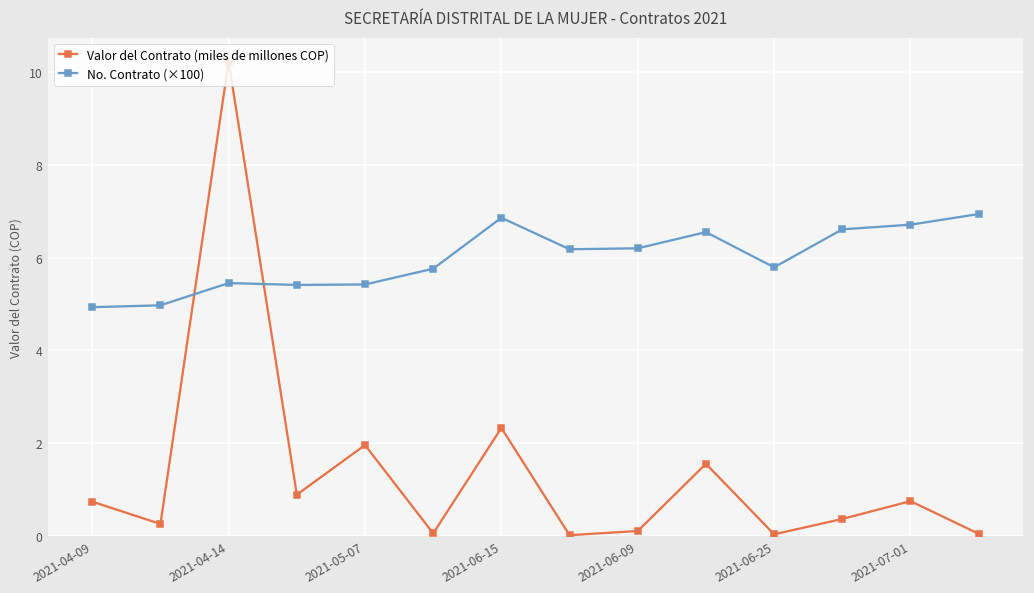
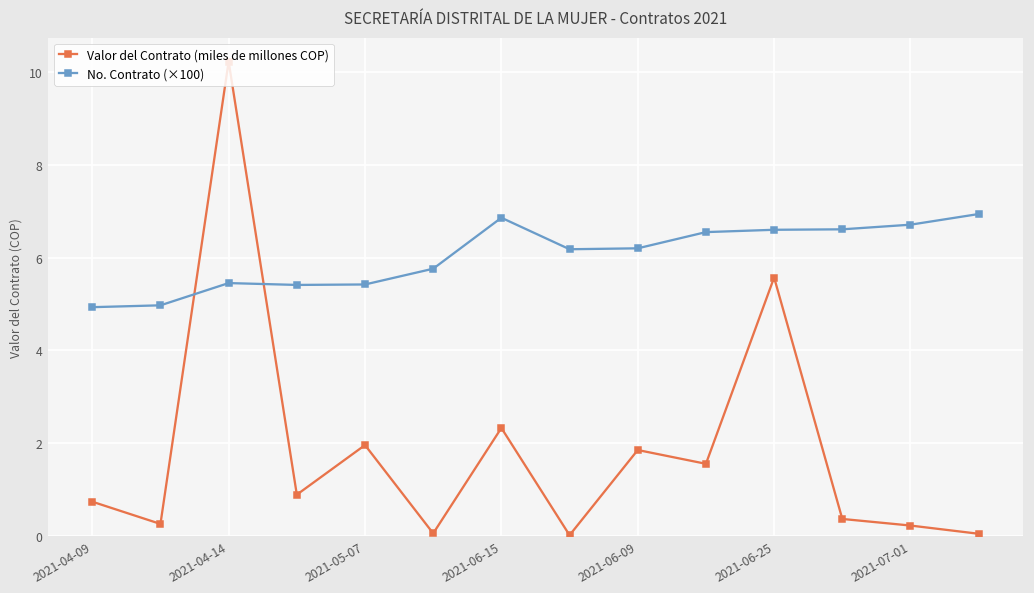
Valor del Contrato (miles de millones COP), 2021-06-09: 0.1 -> 1.8
Valor del Contrato (miles de millones COP), 2021-06-25: 0.0 -> 5.6
No. Contrato (×100), 2021-06-25: 5.8 -> 6.6
Valor del Contrato (miles de millones COP), 2021-07-01: 0.7 -> 0.2
